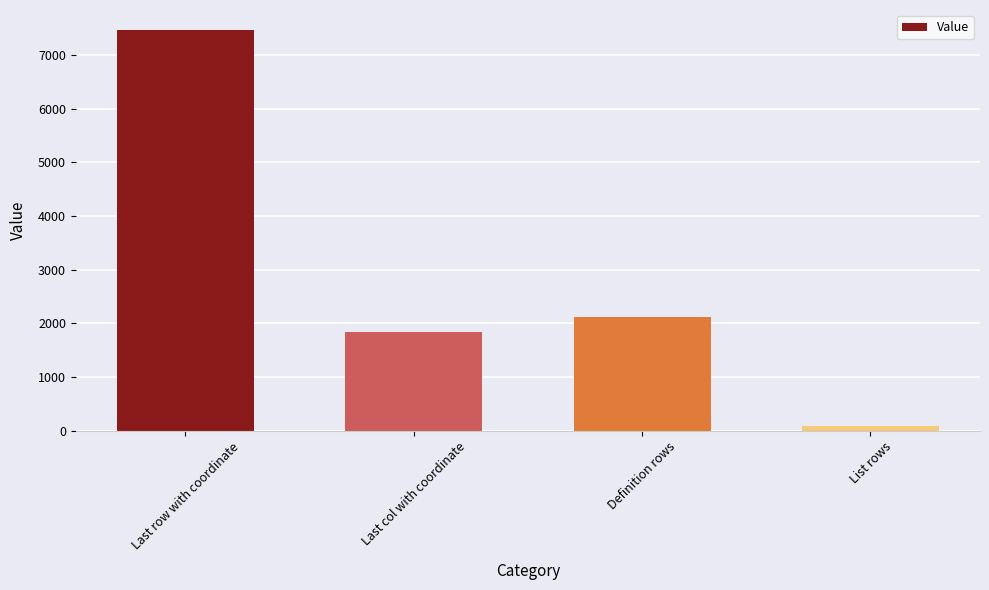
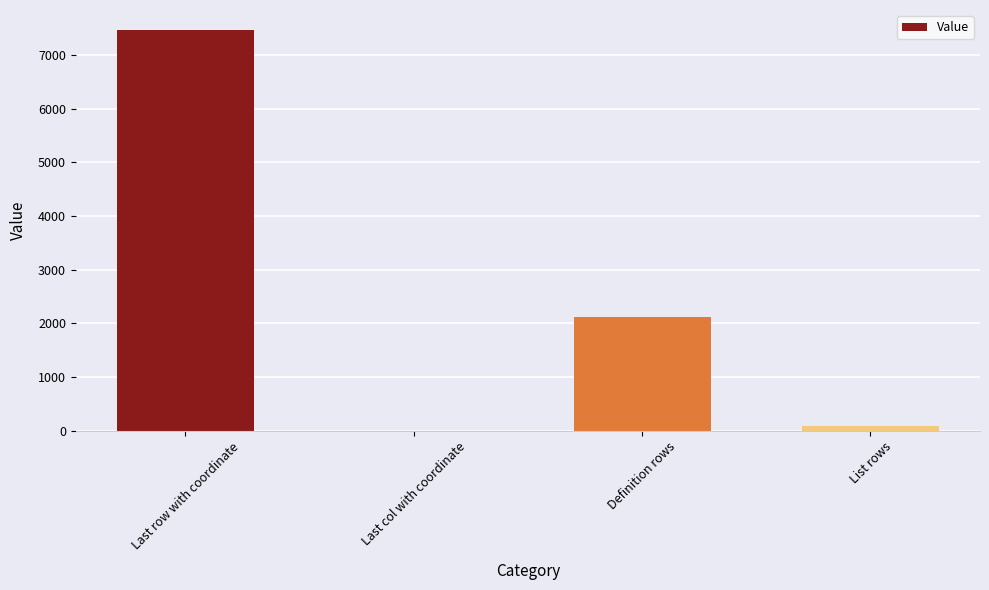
Last col with coordinate: 1800 -> 0
